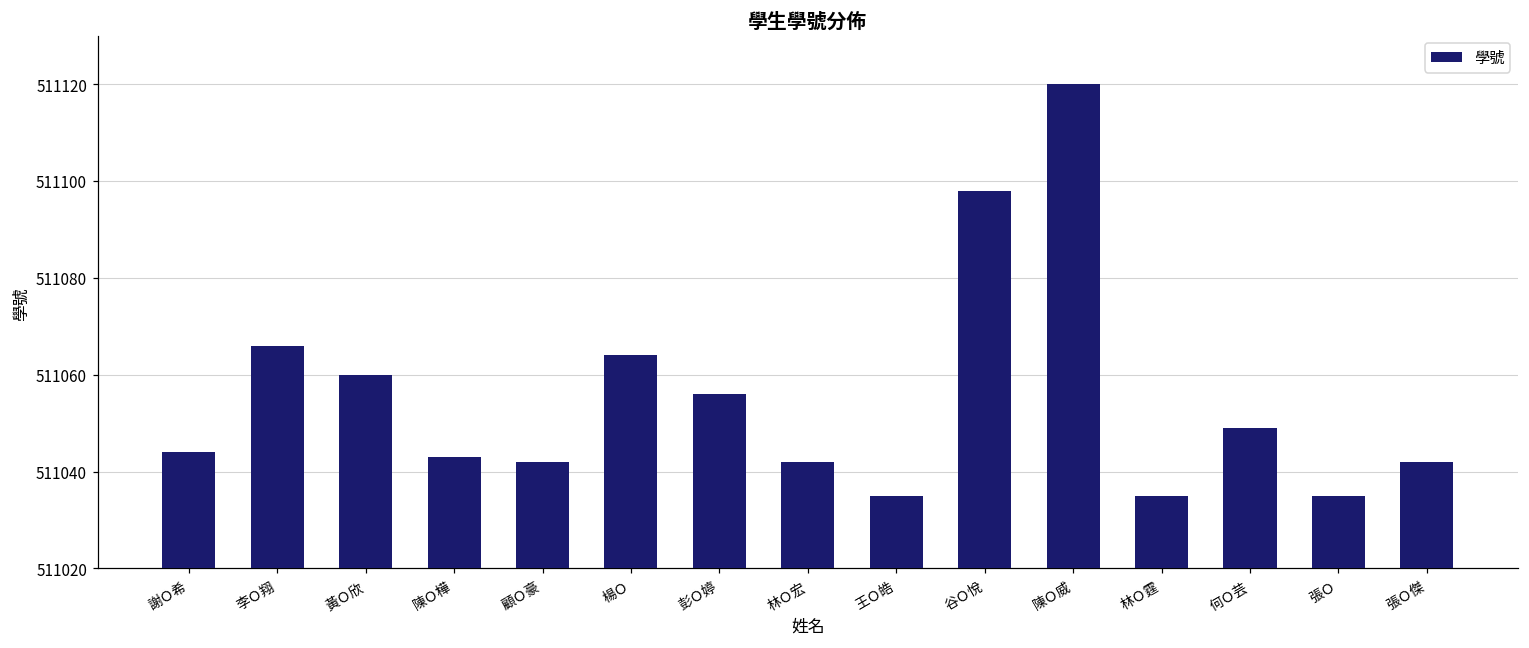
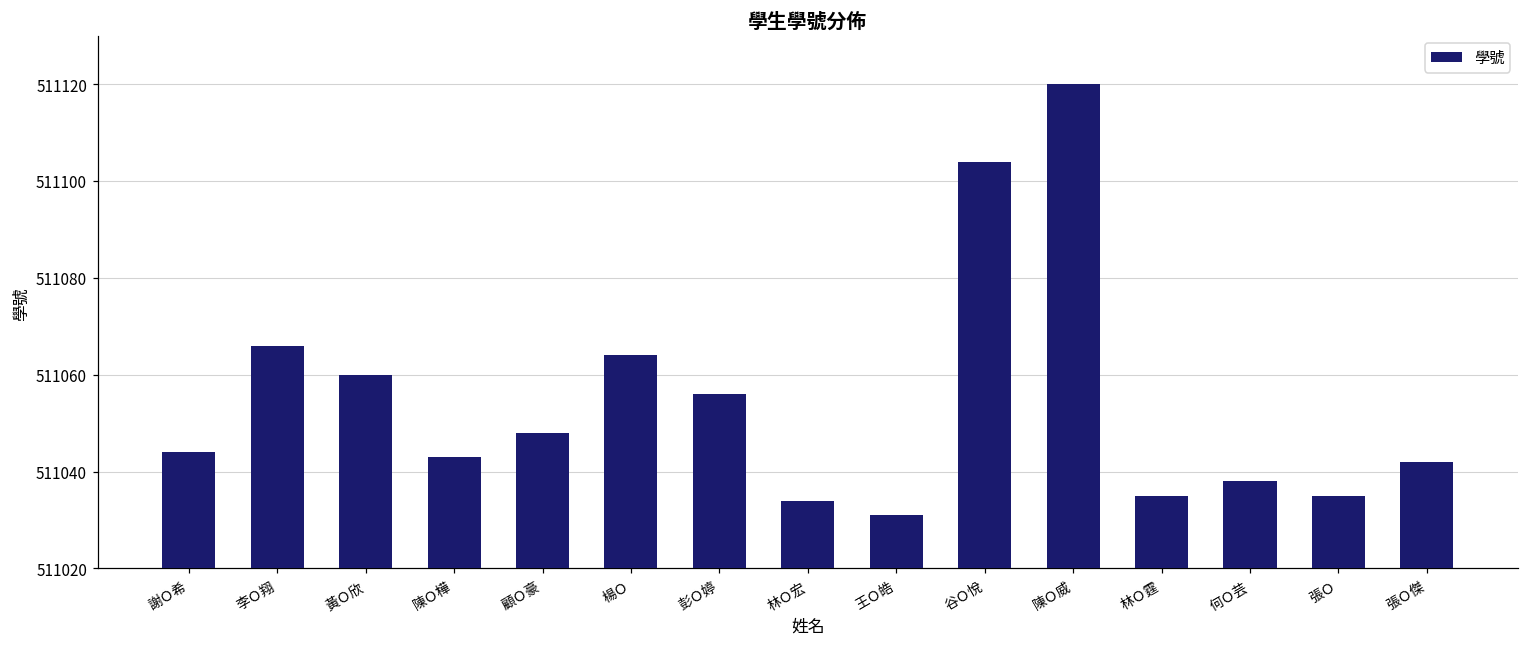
顧Ｏ豪: 511042 -> 511048
林Ｏ宏: 511042 -> 511034
王Ｏ皓: 511035 -> 511031
谷Ｏ悅: 511098 -> 511104
何Ｏ芸: 511049 -> 511038
